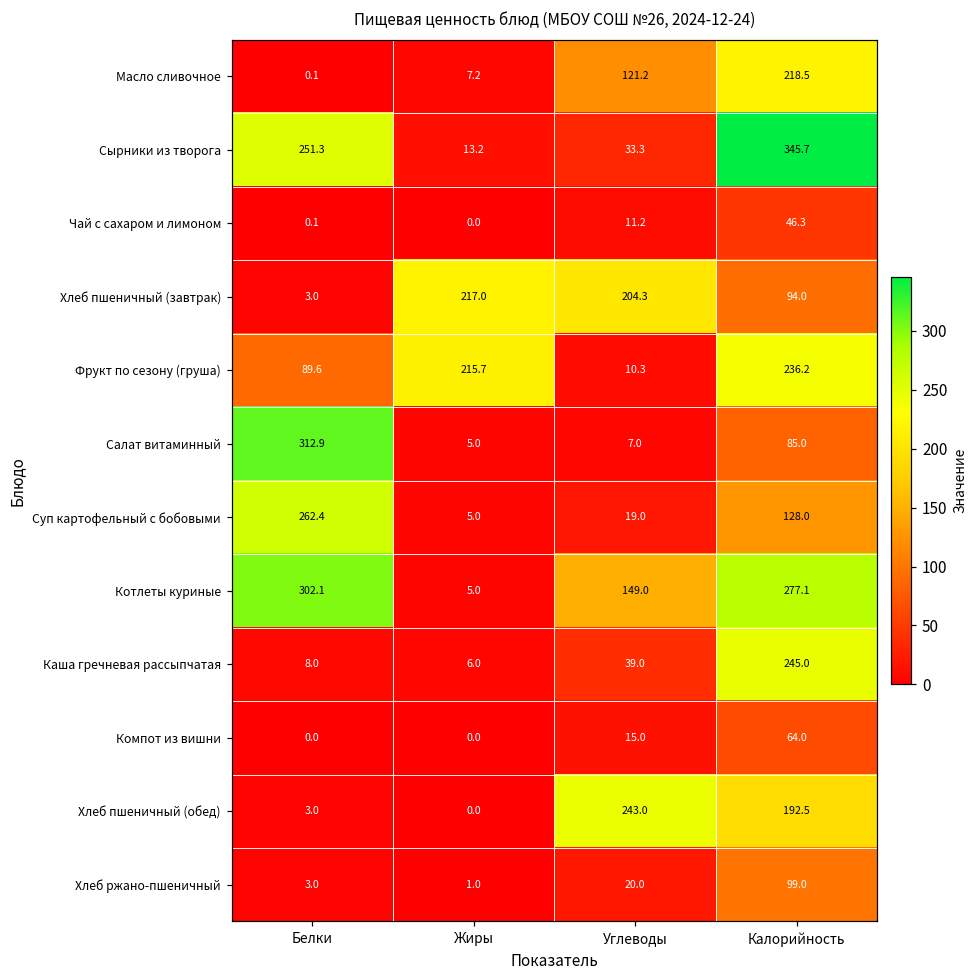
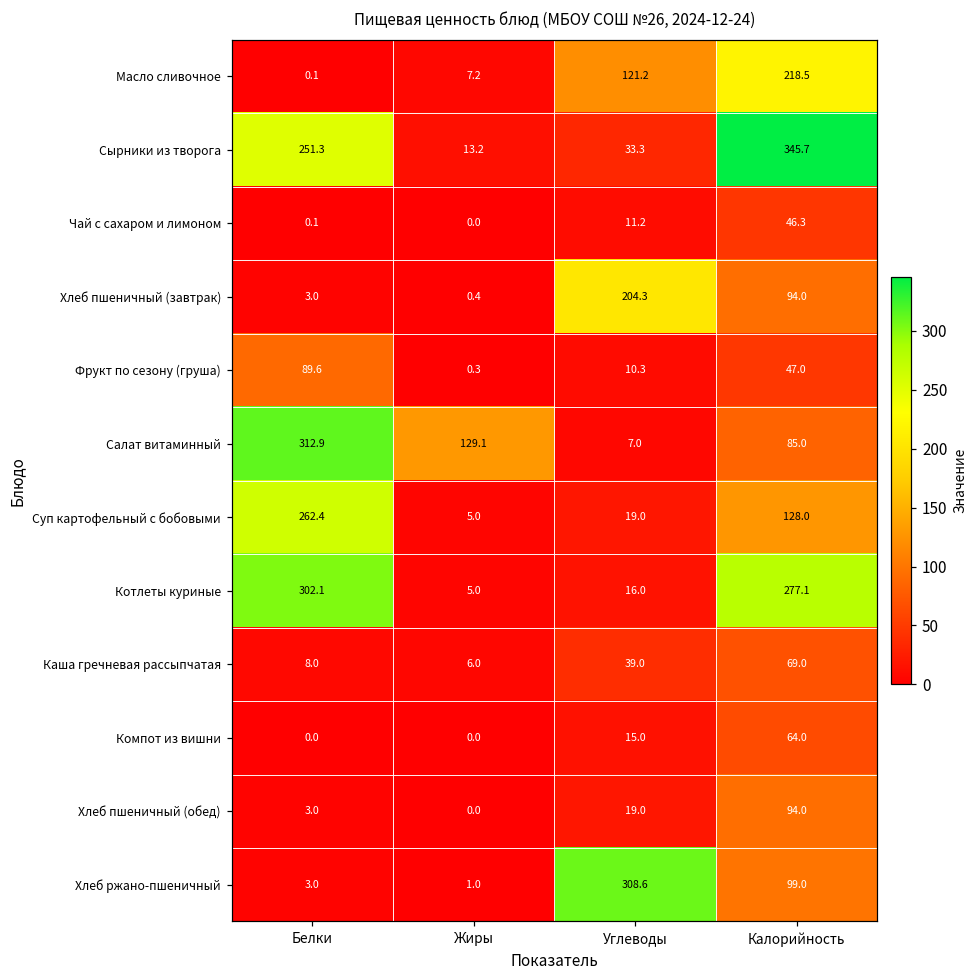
Хлеб пшеничный (завтрак), Жиры: 217.0 -> 0.4
Фрукт по сезону (груша), Жиры: 215.7 -> 0.3
Фрукт по сезону (груша), Калорийность: 236.2 -> 47.0
Салат витаминный, Жиры: 5.0 -> 129.1
Котлеты куриные, Углеводы: 149.0 -> 16.0
Каша гречневая рассыпчатая, Калорийность: 245.0 -> 69.0
Хлеб пшеничный (обед), Углеводы: 243.0 -> 19.0
Хлеб пшеничный (обед), Калорийность: 192.5 -> 94.0
Хлеб ржано-пшеничный, Углеводы: 20.0 -> 308.6
